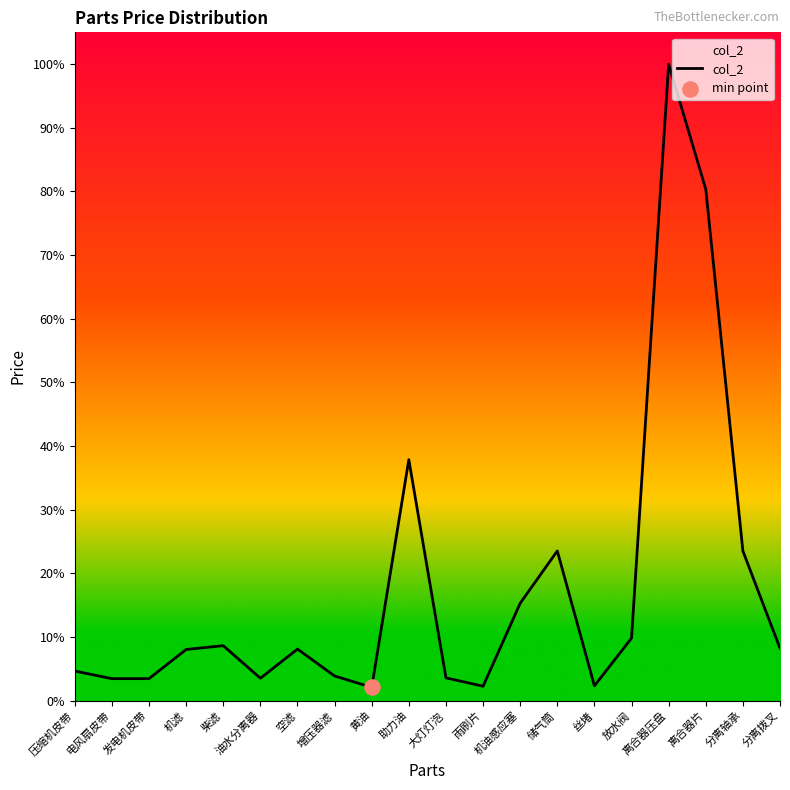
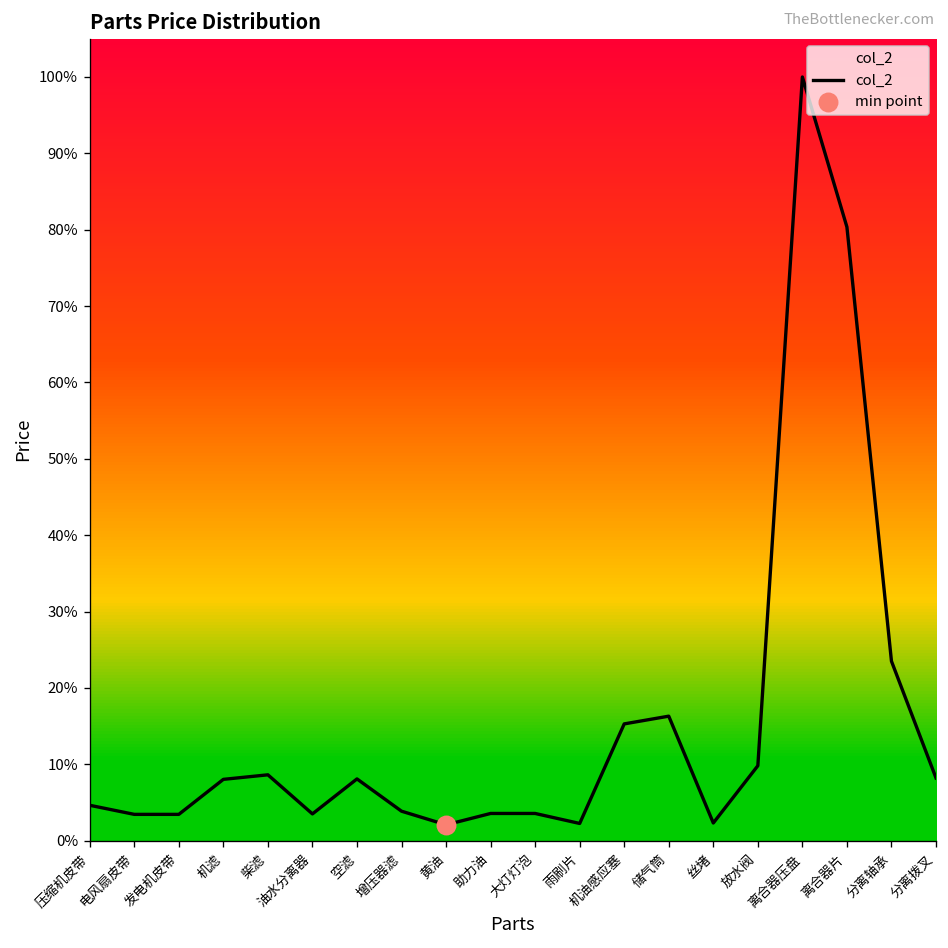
col_2, 助力油: 38% -> 4%
col_2, 储气筒: 24% -> 16%
